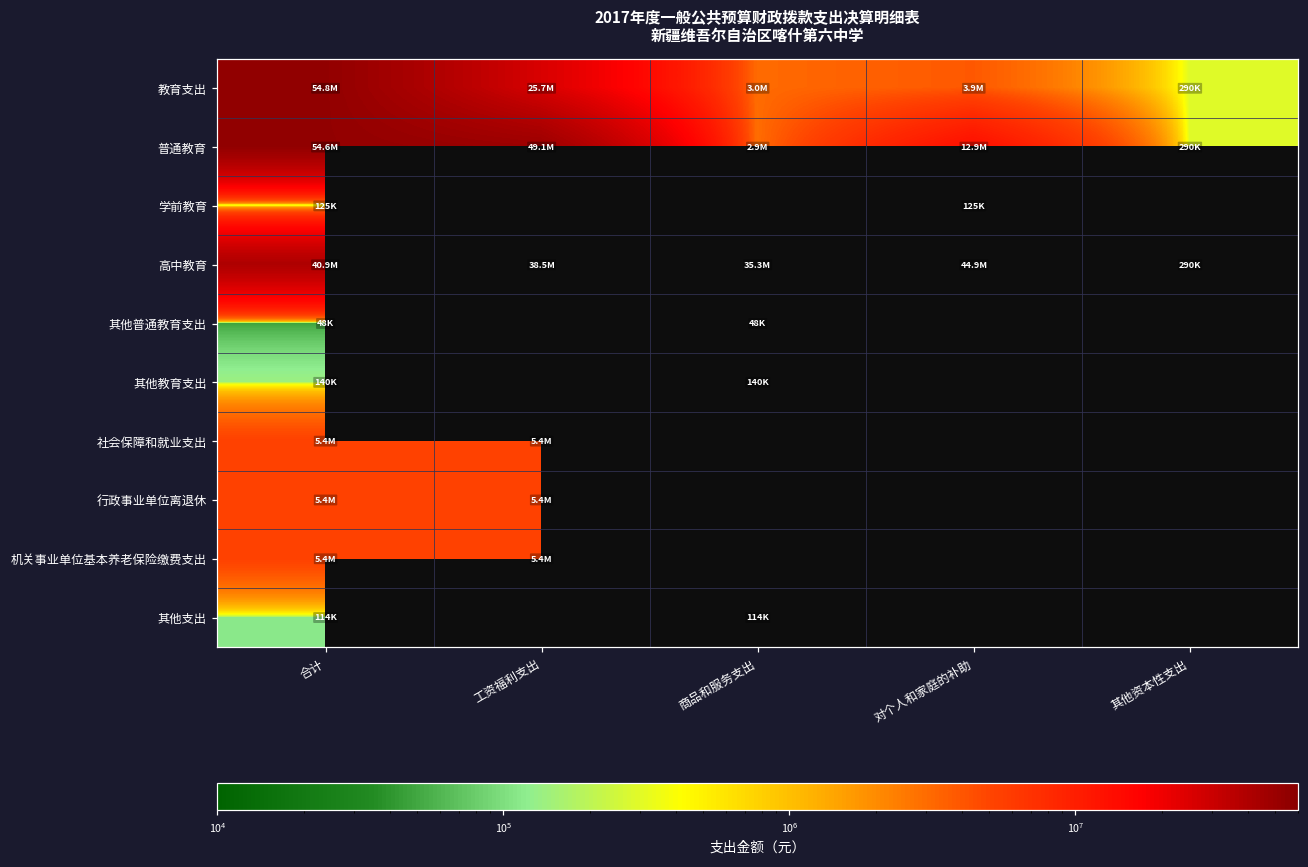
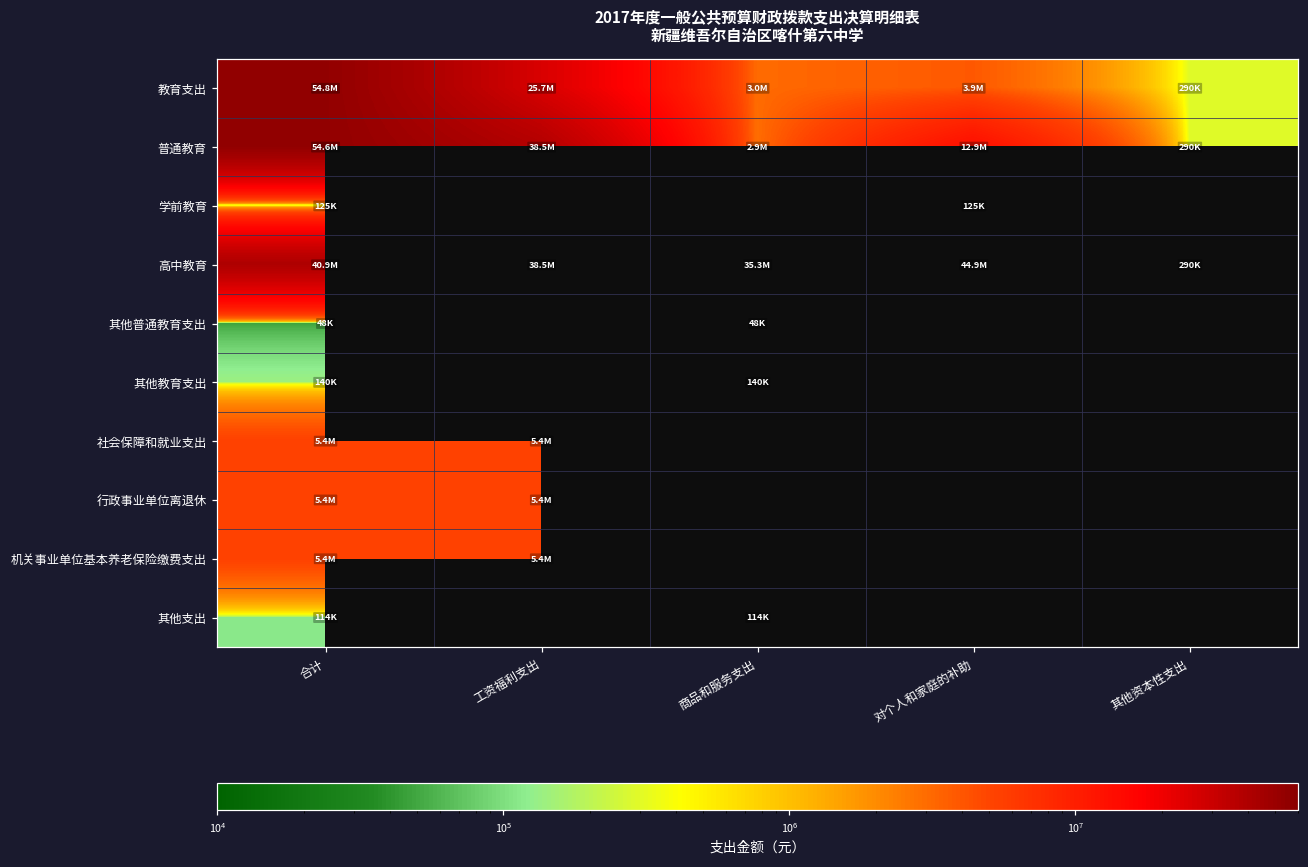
普通教育, 工资福利支出: 49.1M -> 38.5M
